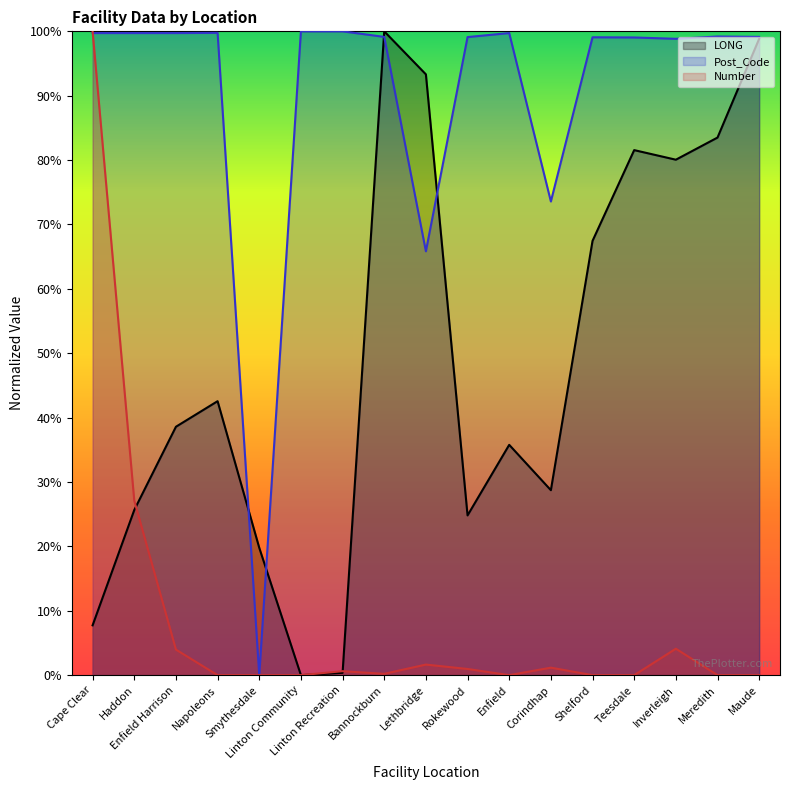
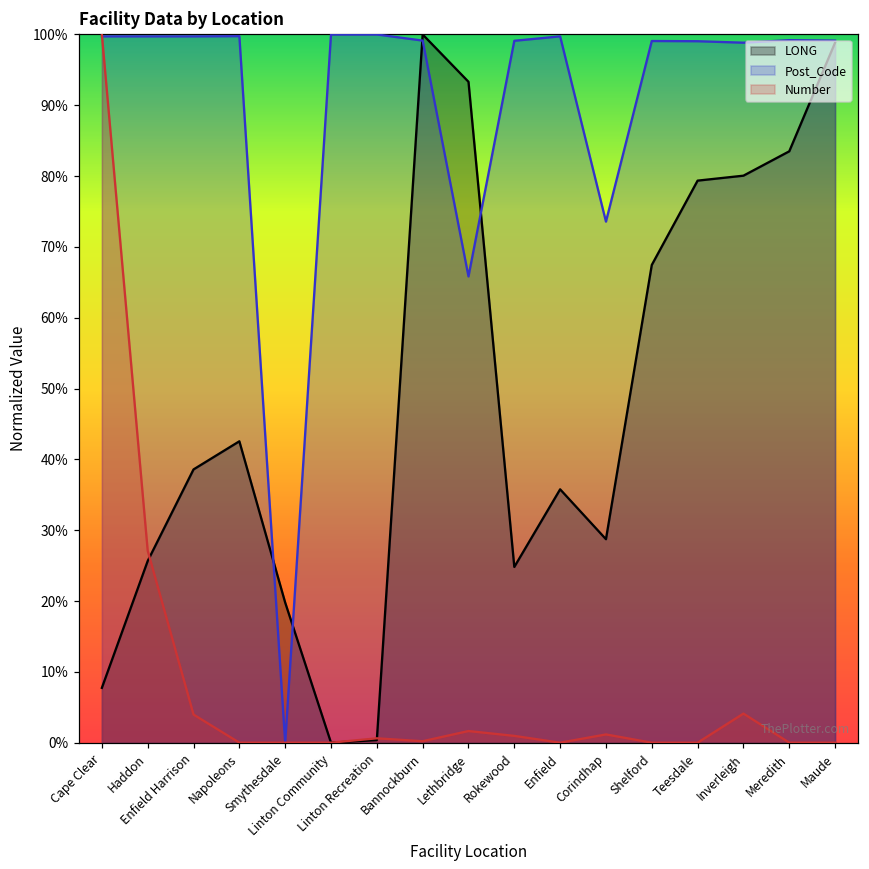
LONG, Teesdale: 82% -> 79%
